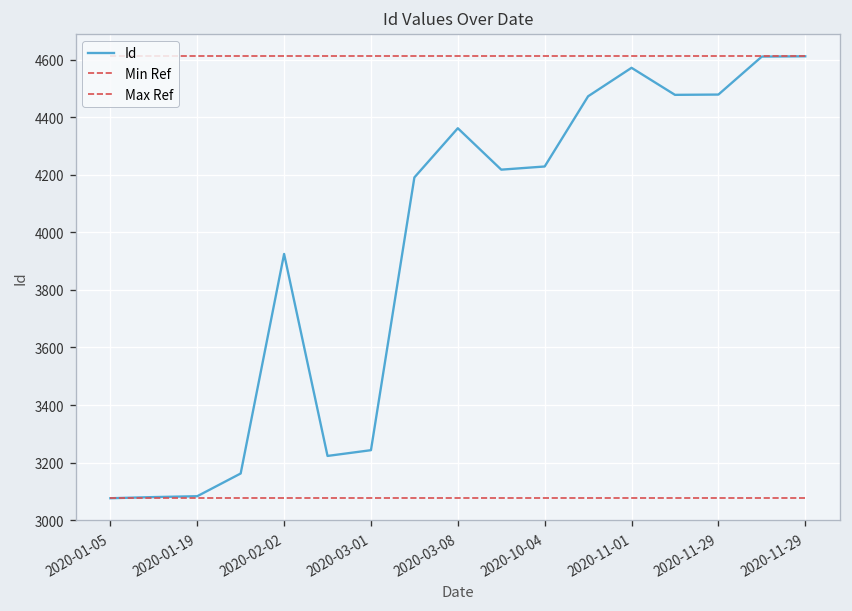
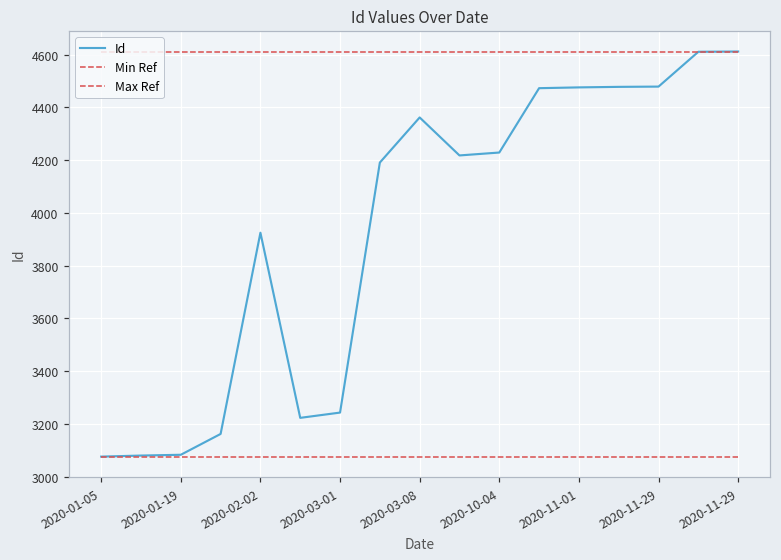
Id, 2020-11-01: 4570 -> 4480
